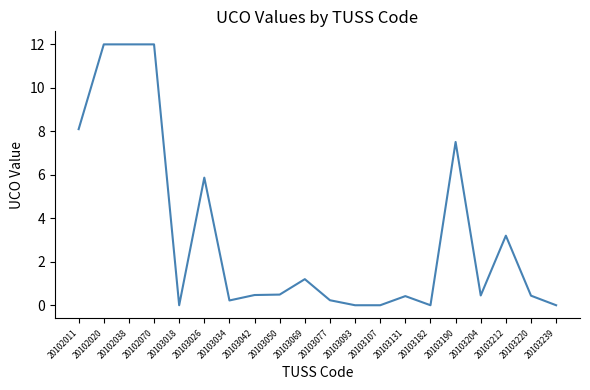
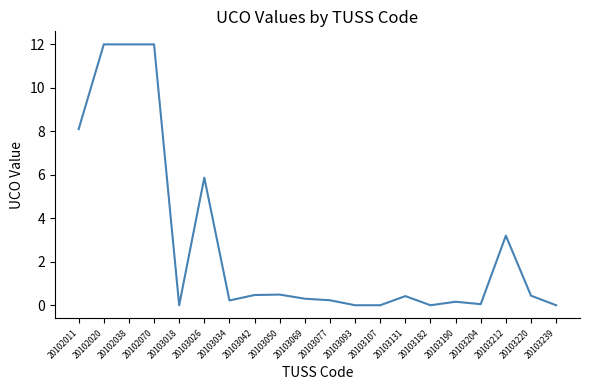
20103069: 1.2 -> 0.3
20103190: 7.5 -> 0.2
20103204: 0.5 -> 0.1
